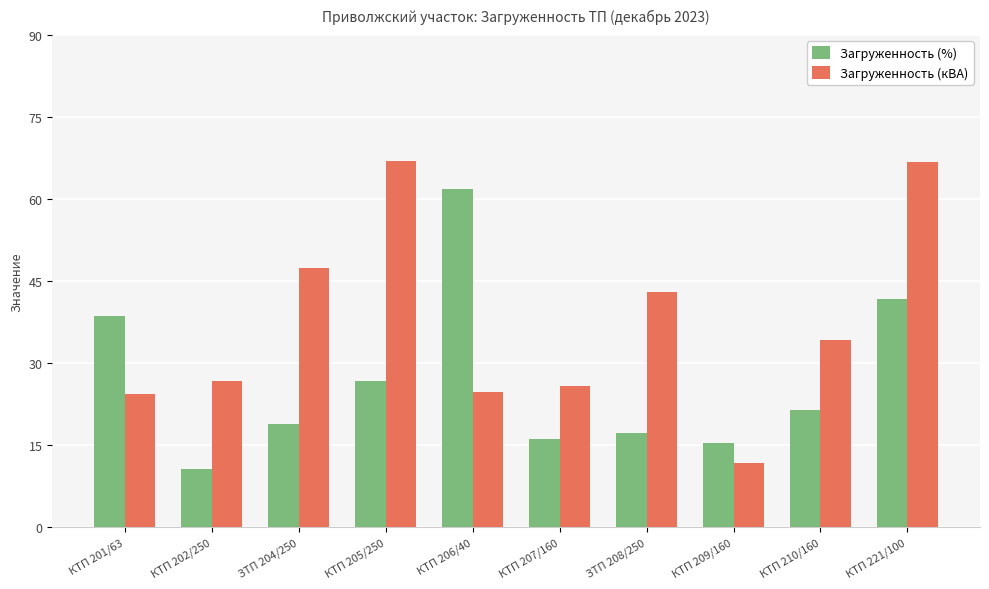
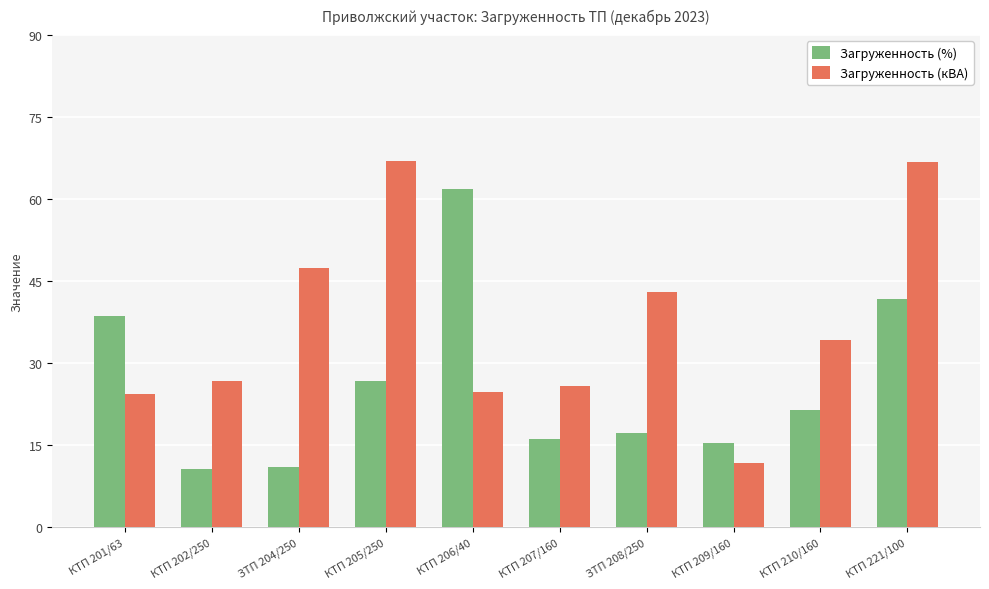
Загруженность (%), ЗТП 204/250: 19 -> 11
